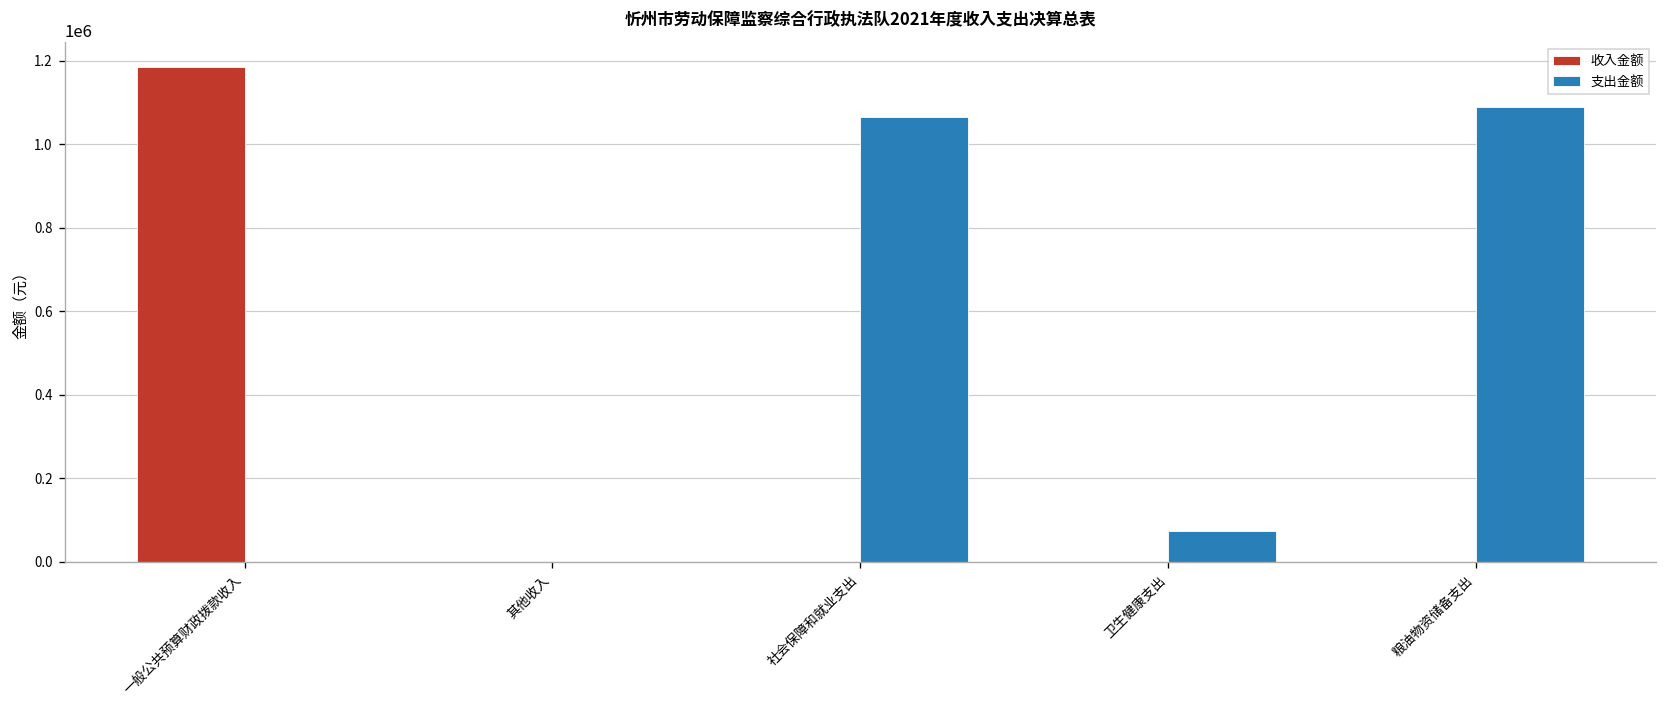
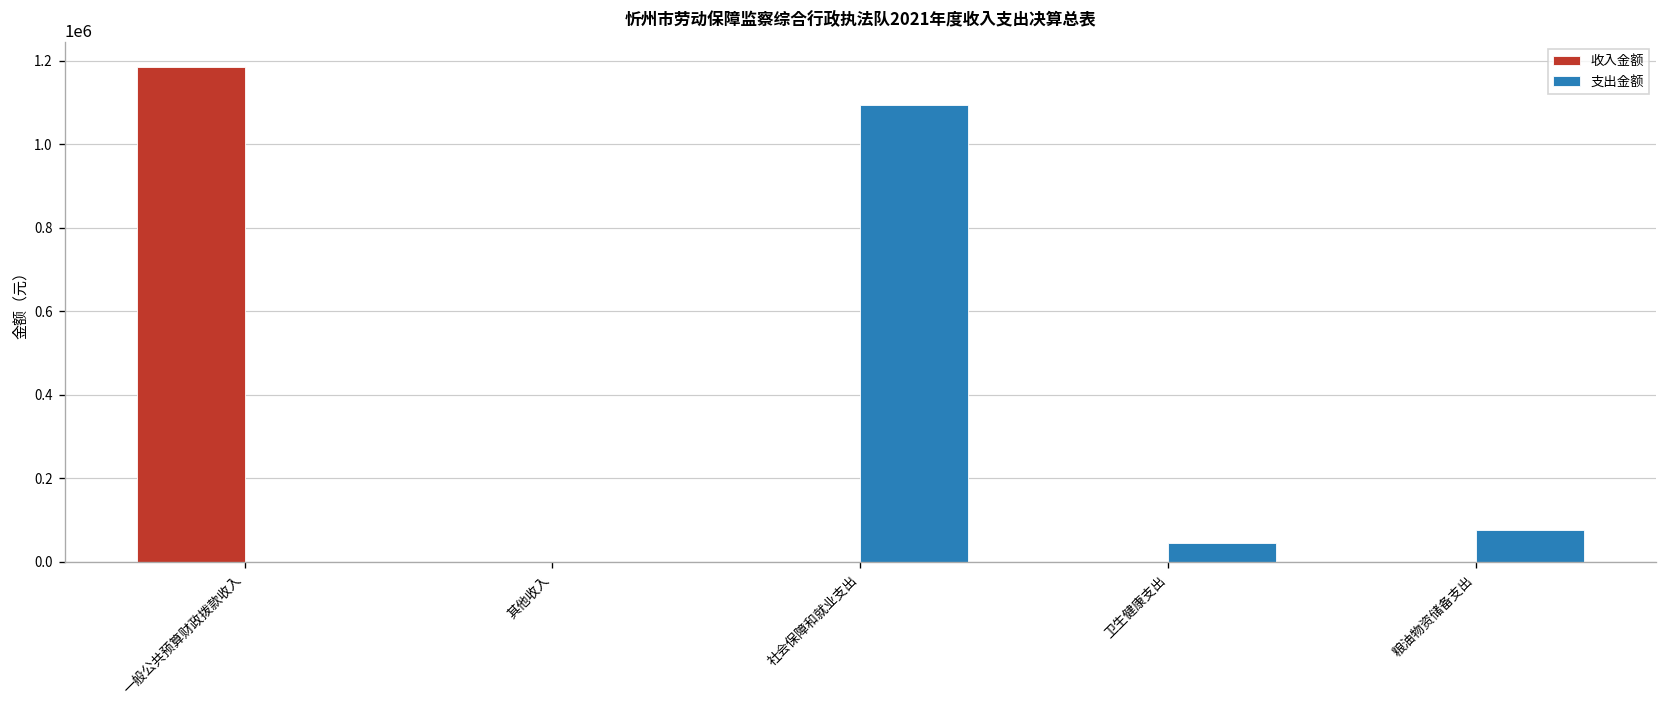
支出金额, 社会保障和就业支出: 1070000 -> 1090000
支出金额, 卫生健康支出: 70000 -> 50000
支出金额, 粮油物资储备支出: 1090000 -> 80000
